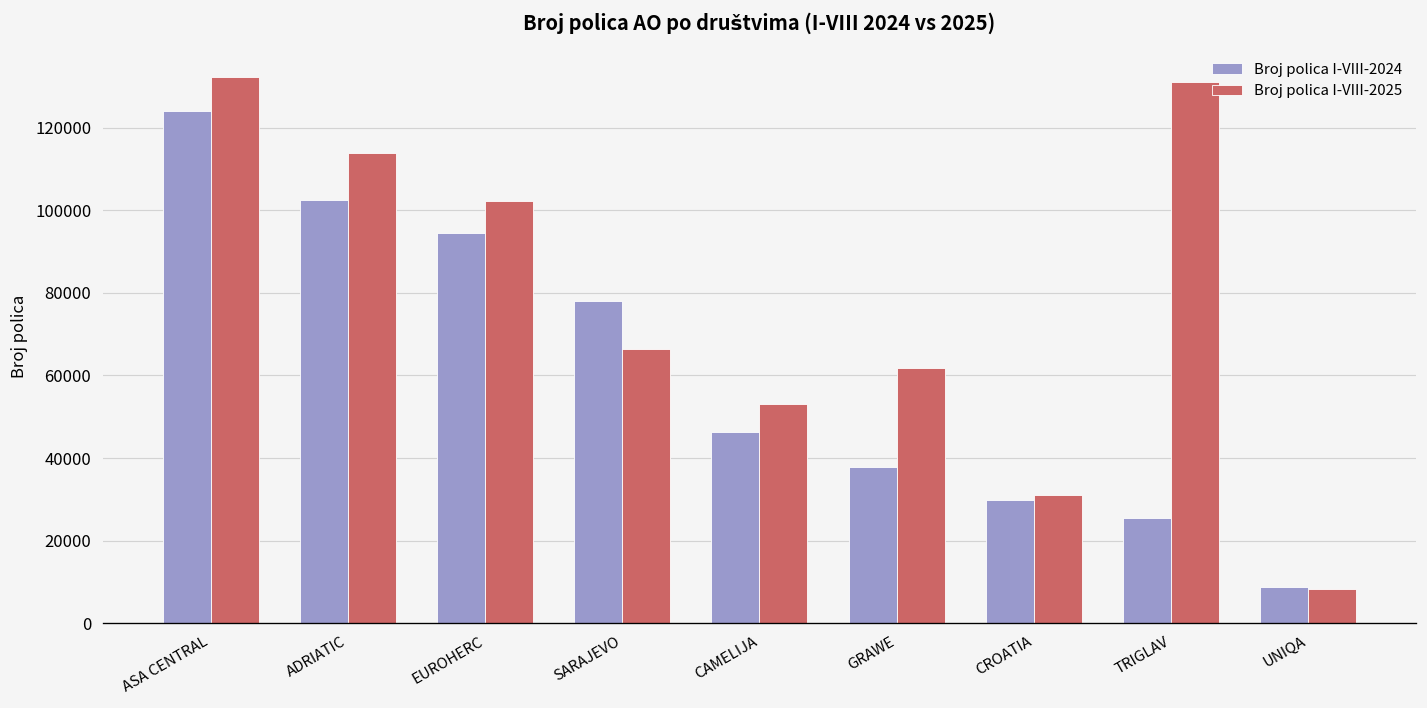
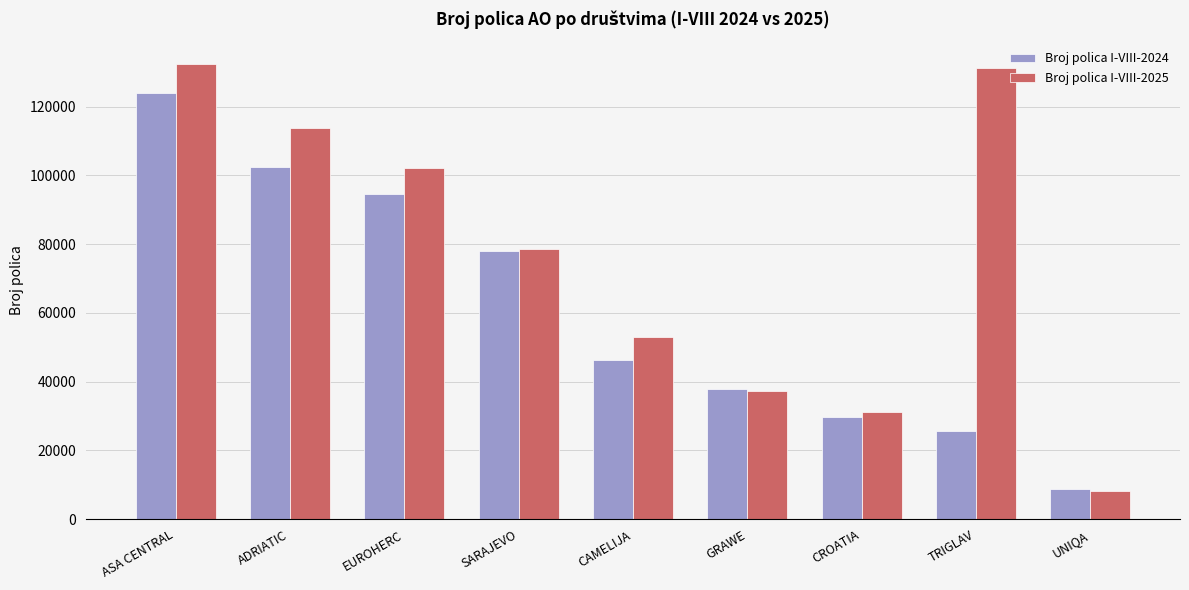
Broj polica I-VIII-2025, SARAJEVO: 66000 -> 79000
Broj polica I-VIII-2025, GRAWE: 62000 -> 37000
